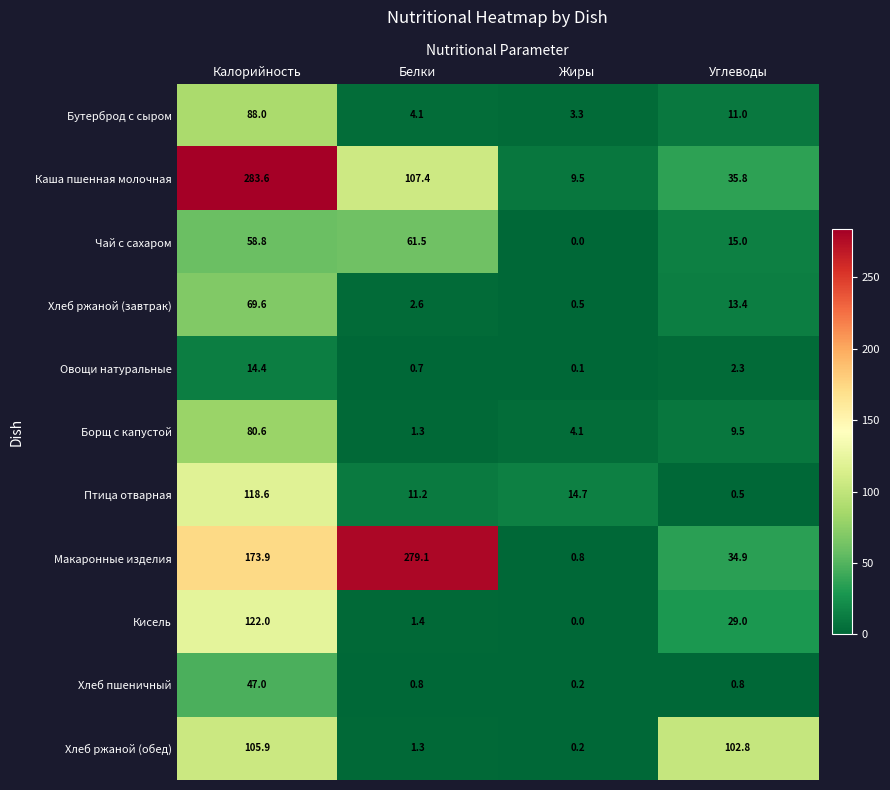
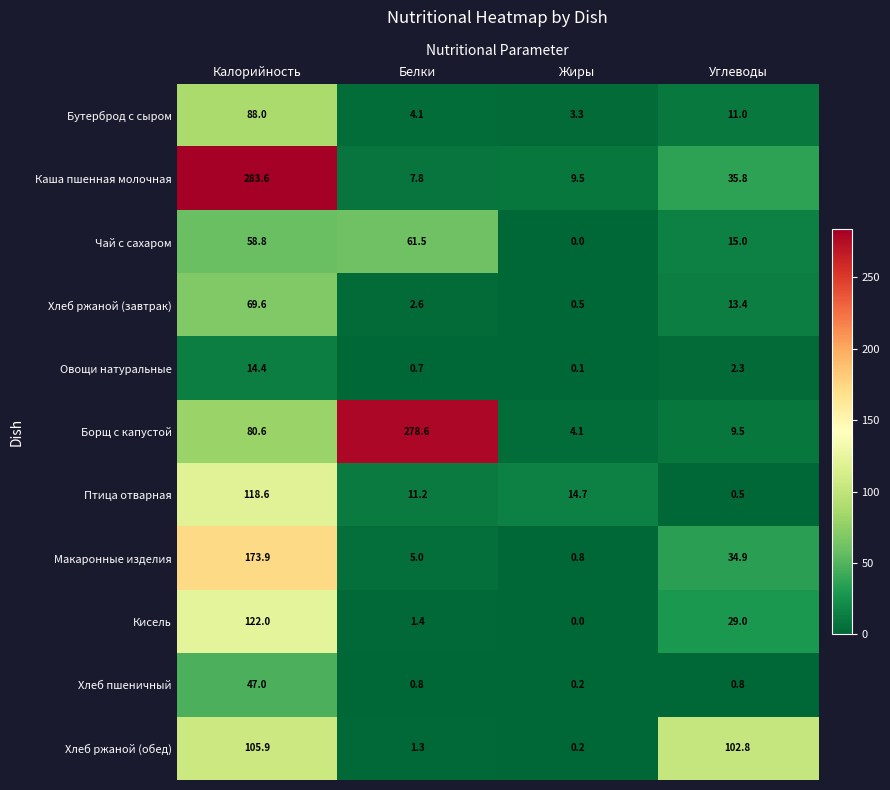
Каша пшенная молочная, Белки: 107.4 -> 7.8
Борщ с капустой, Белки: 1.3 -> 278.6
Макаронные изделия, Белки: 279.1 -> 5.0
